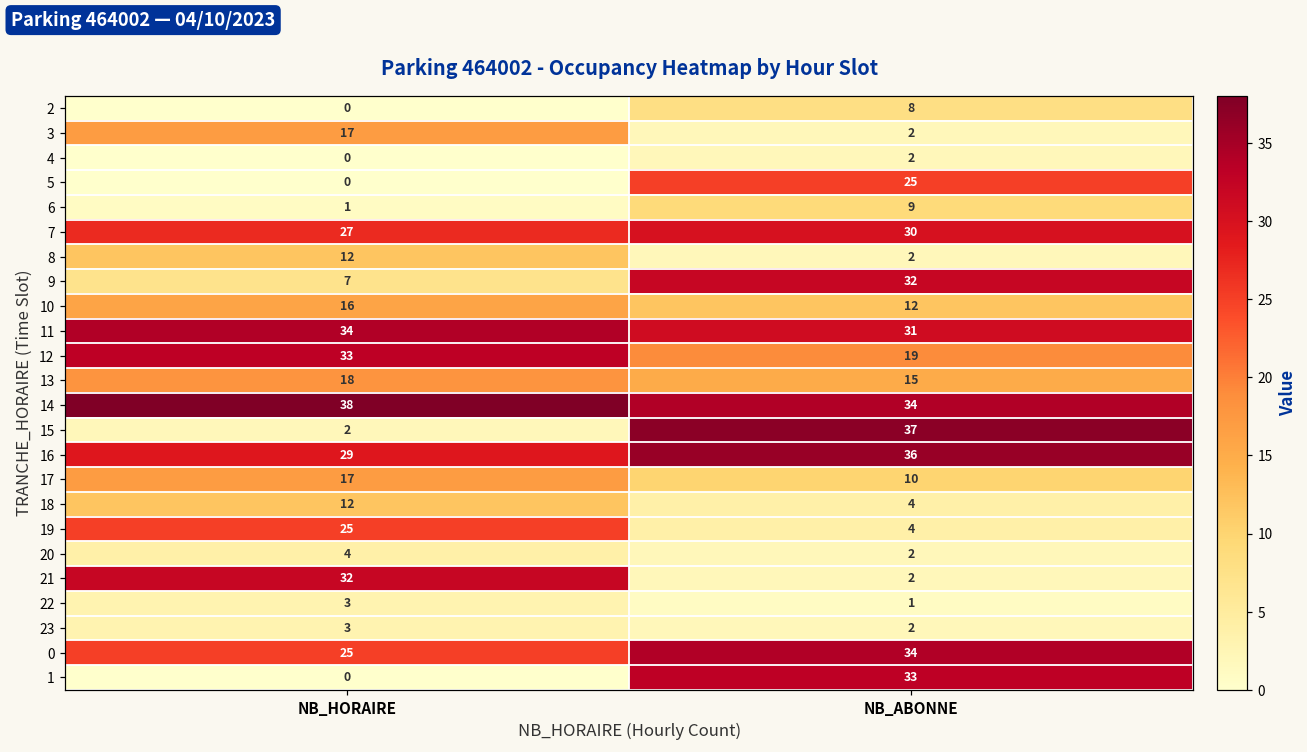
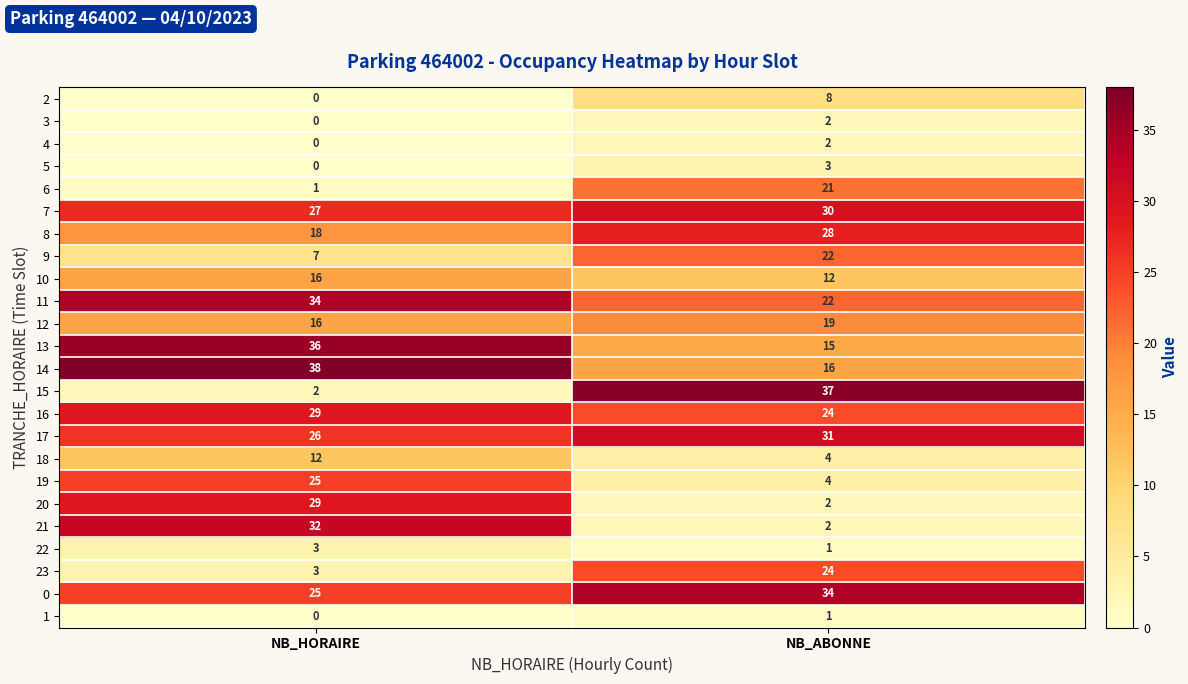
3, NB_HORAIRE: 17 -> 0
5, NB_ABONNE: 25 -> 3
6, NB_ABONNE: 9 -> 21
8, NB_HORAIRE: 12 -> 18
8, NB_ABONNE: 2 -> 28
9, NB_ABONNE: 32 -> 22
11, NB_ABONNE: 31 -> 22
12, NB_HORAIRE: 33 -> 16
13, NB_HORAIRE: 18 -> 36
14, NB_ABONNE: 34 -> 16
16, NB_ABONNE: 36 -> 24
17, NB_HORAIRE: 17 -> 26
17, NB_ABONNE: 10 -> 31
20, NB_HORAIRE: 4 -> 29
23, NB_ABONNE: 2 -> 24
1, NB_ABONNE: 33 -> 1
